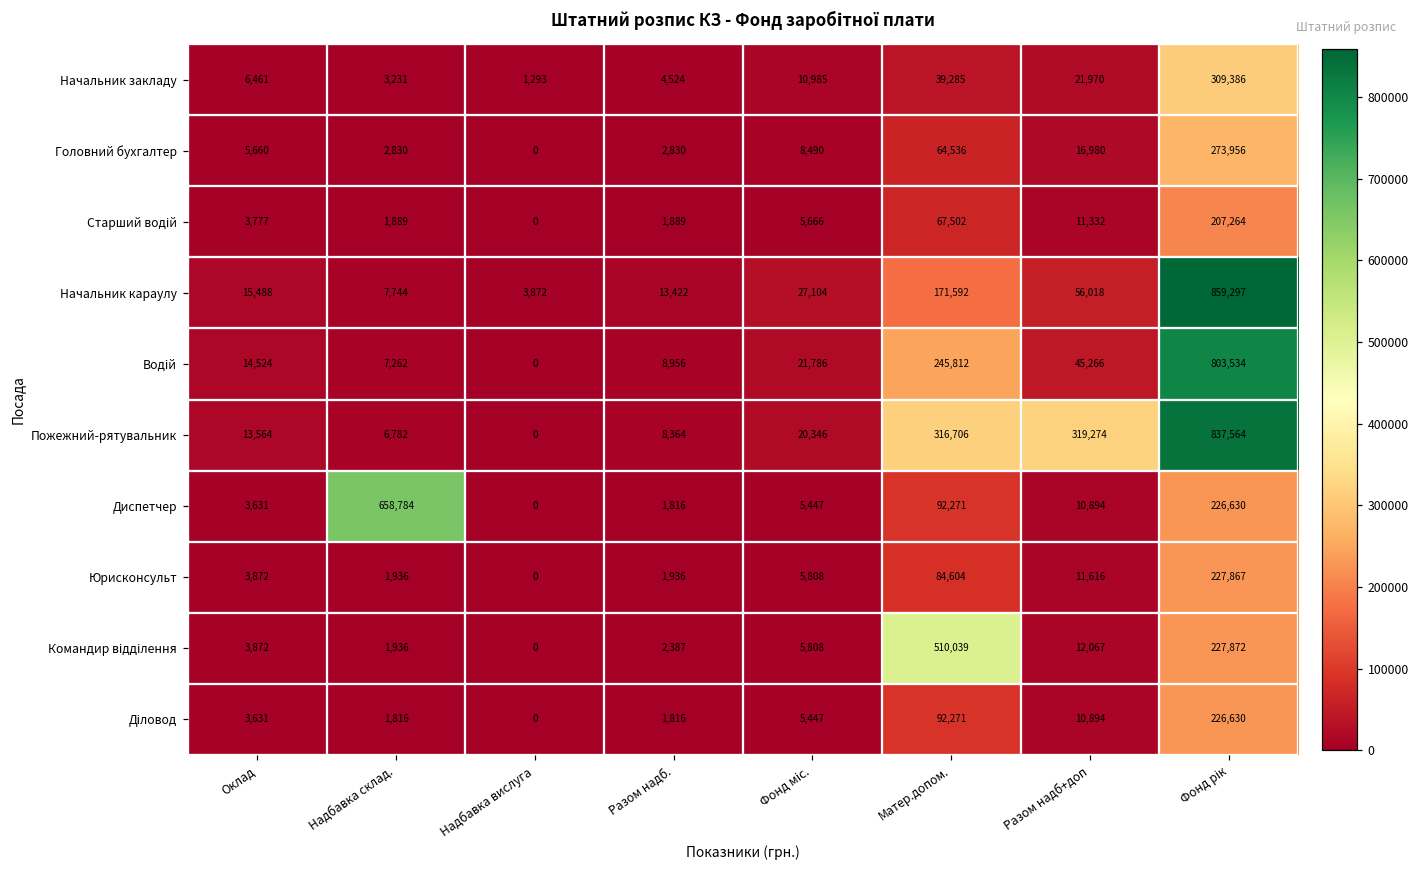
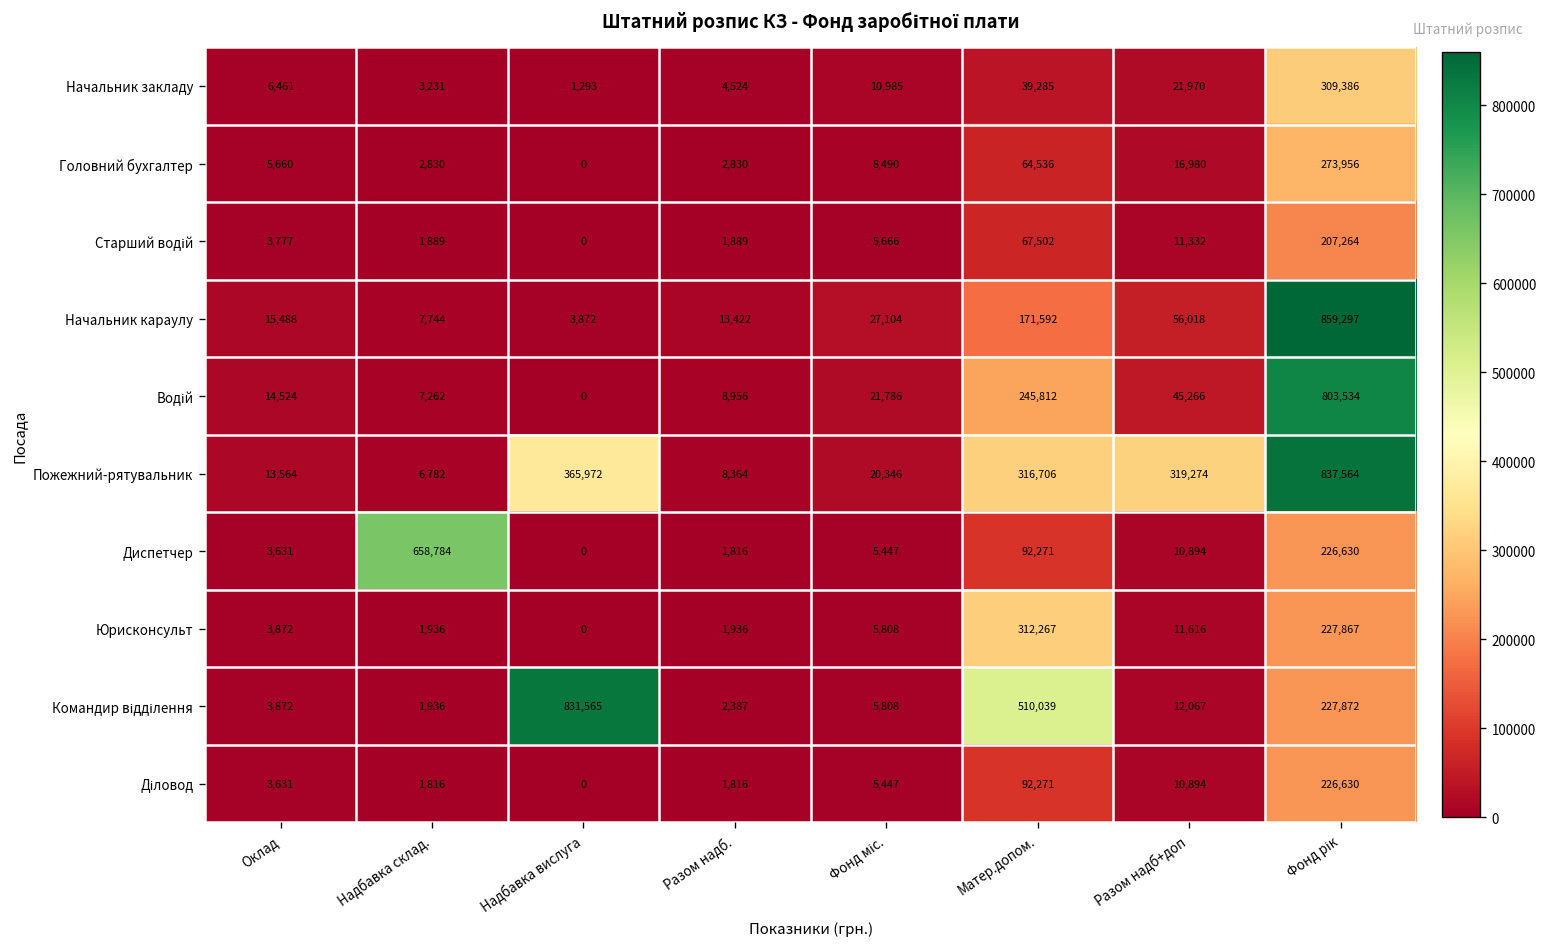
Пожежний-рятувальник, Надбавка вислуга: 0 -> 365,972
Юрисконсульт, Матер.допом.: 84,604 -> 312,267
Командир відділення, Надбавка вислуга: 0 -> 831,565
